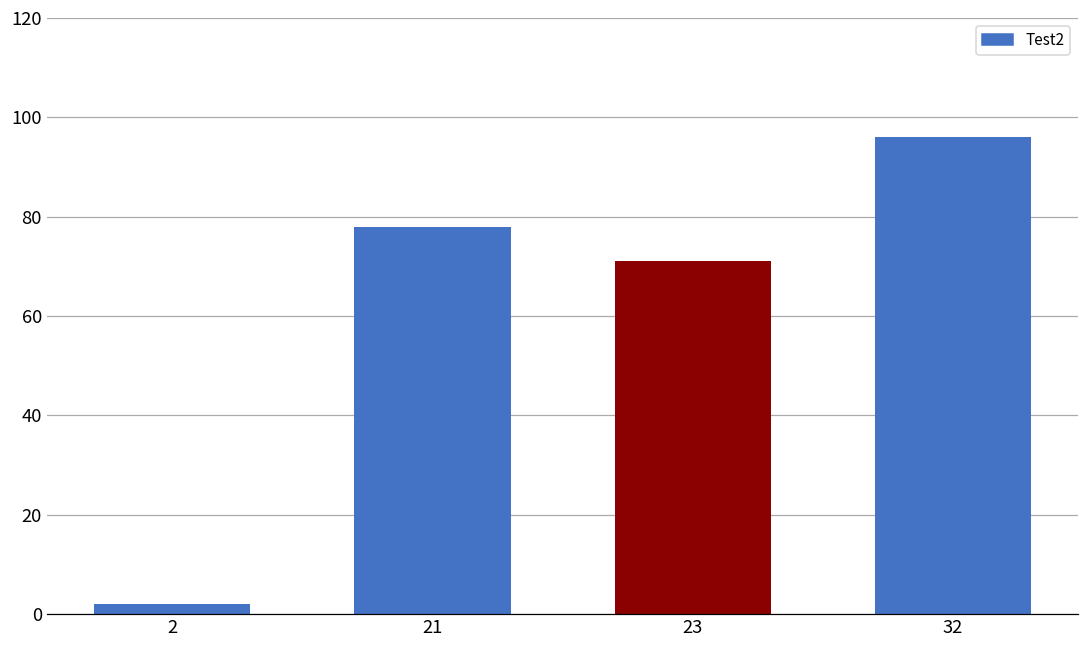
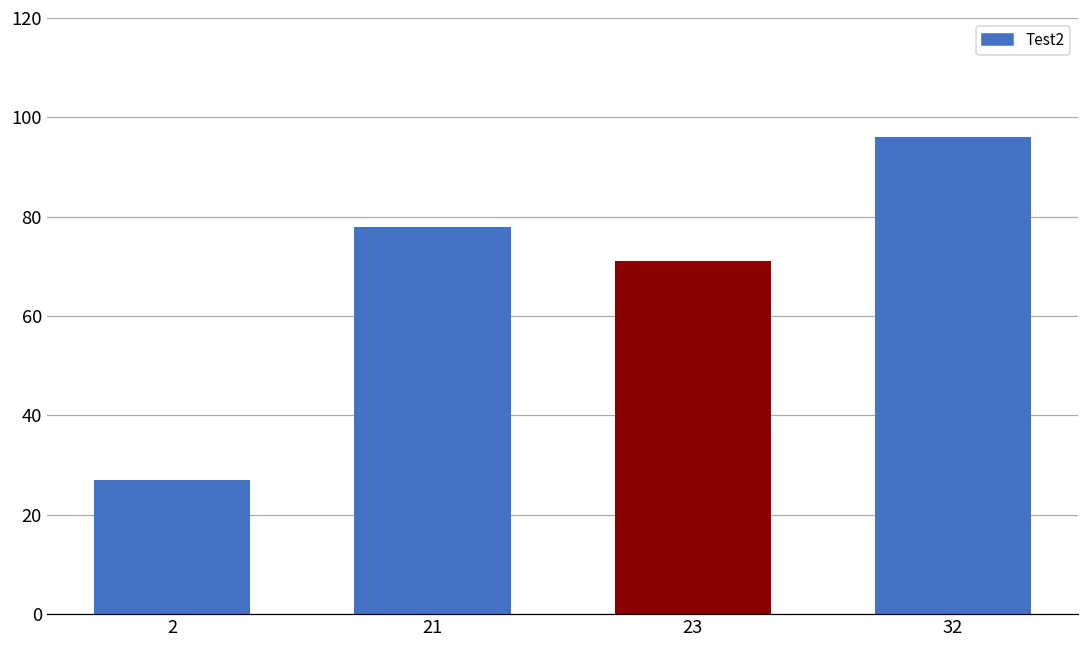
2: 2 -> 27
